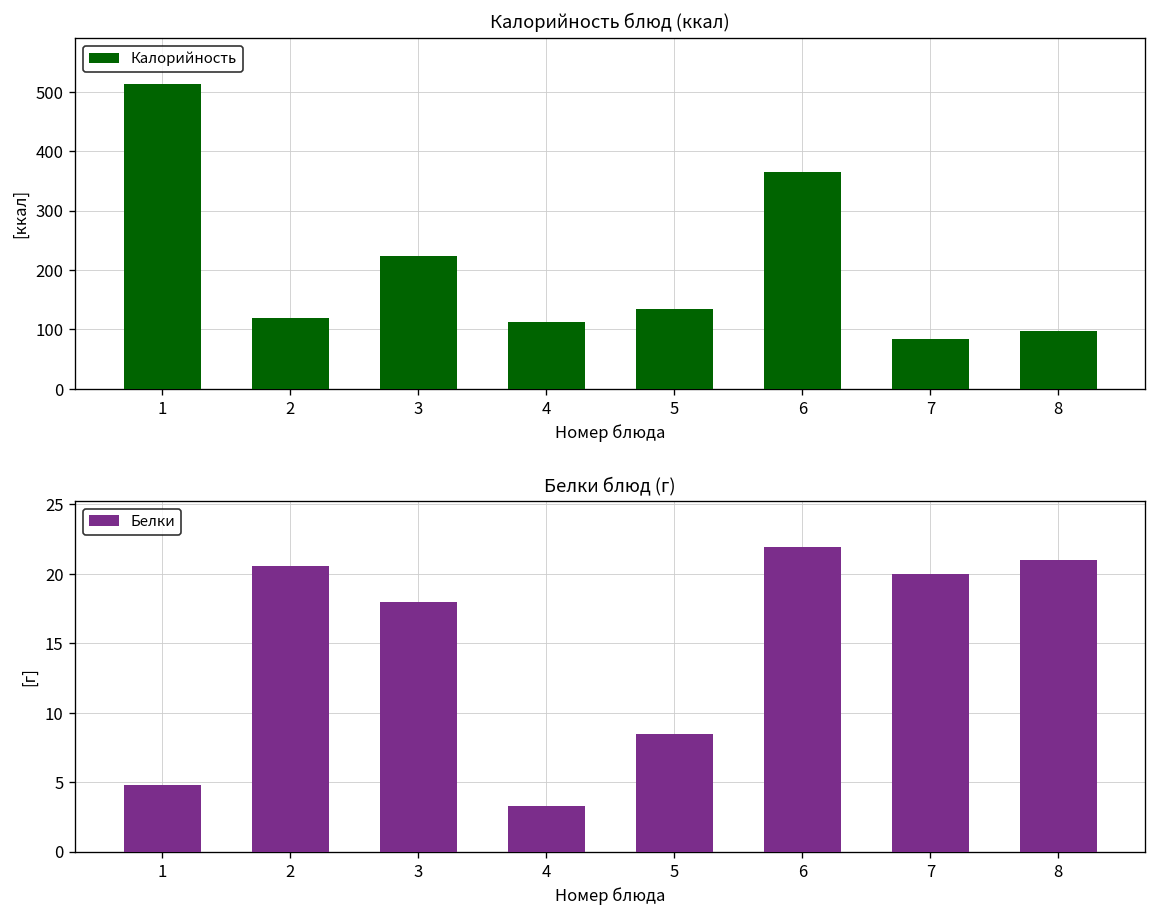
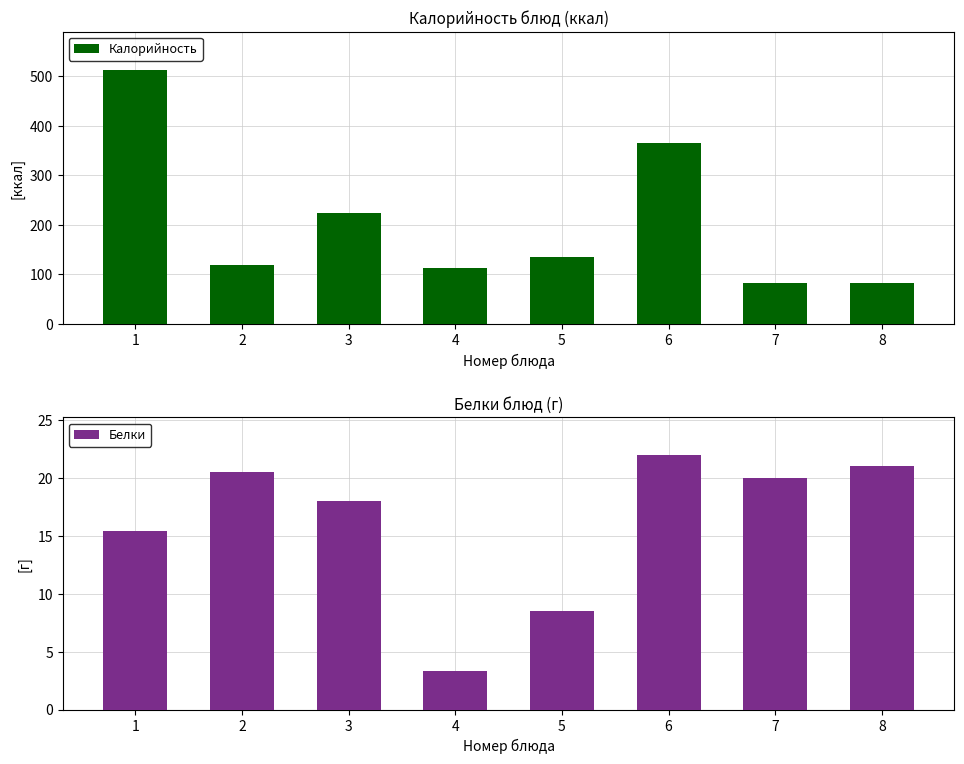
Калорийность блюд (ккал), 8: 100 -> 80
Белки блюд (г), 1: 4.8 -> 15.4
